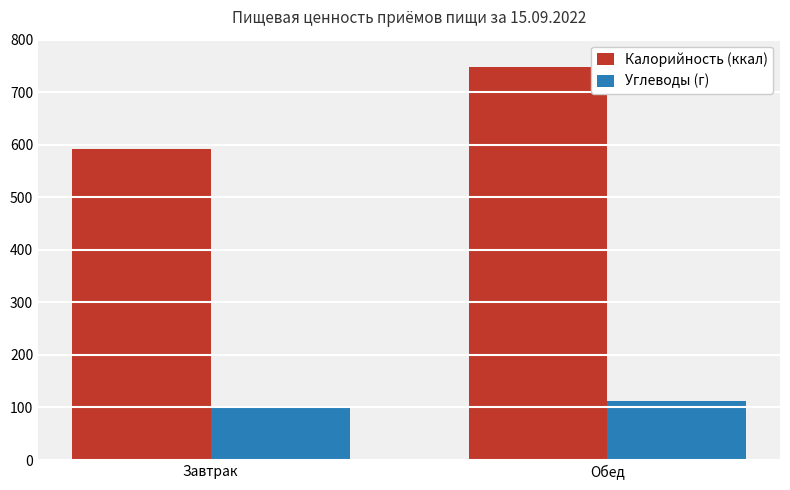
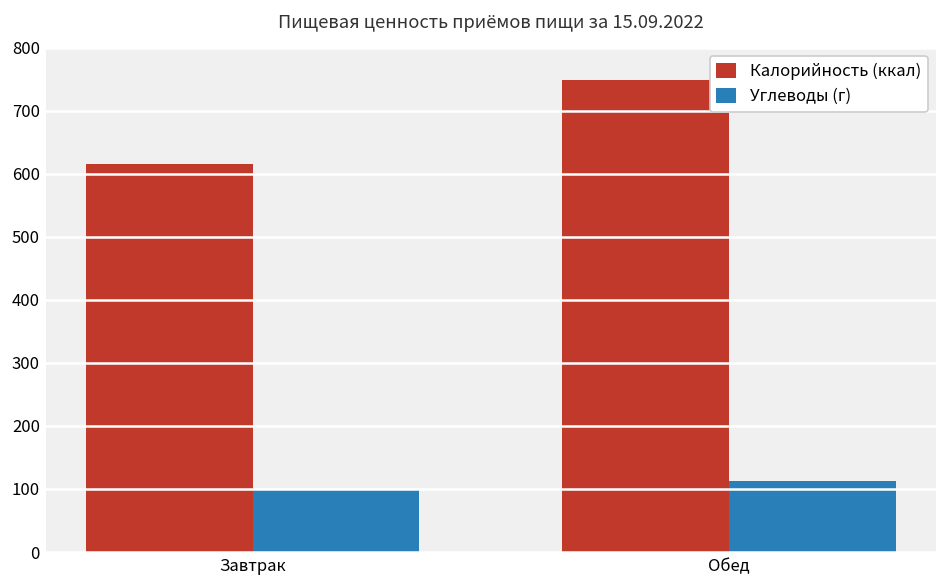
Калорийность (ккал), Завтрак: 590 -> 620
